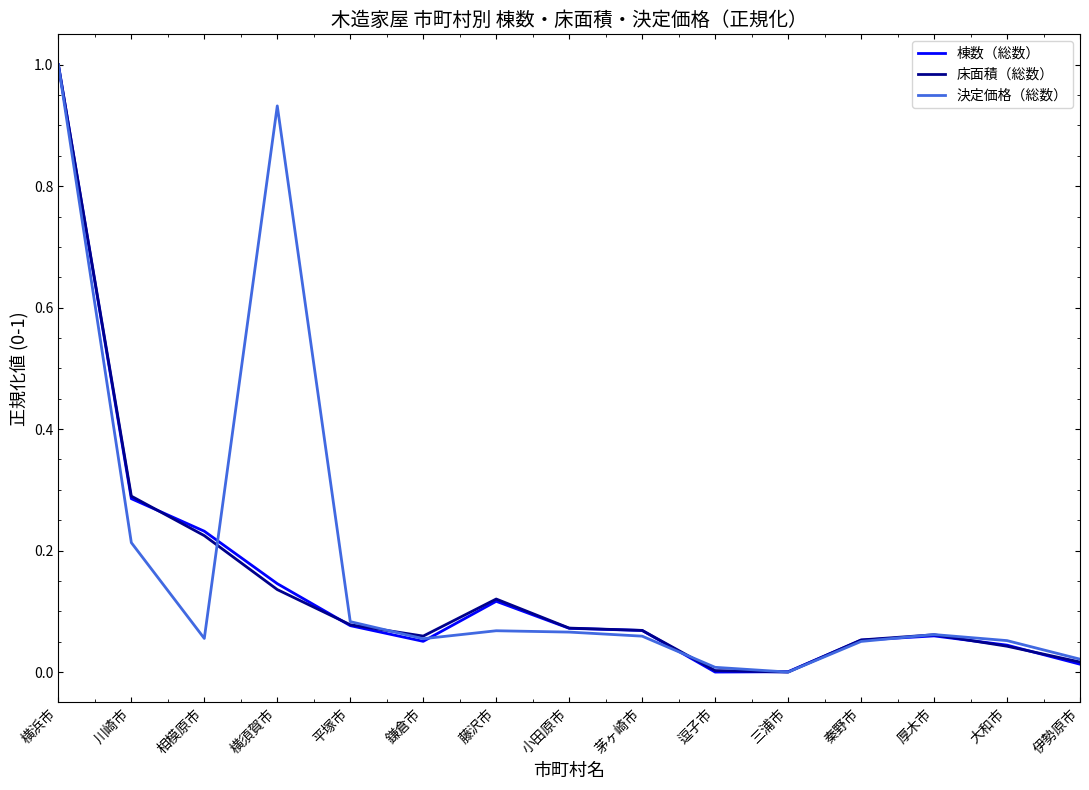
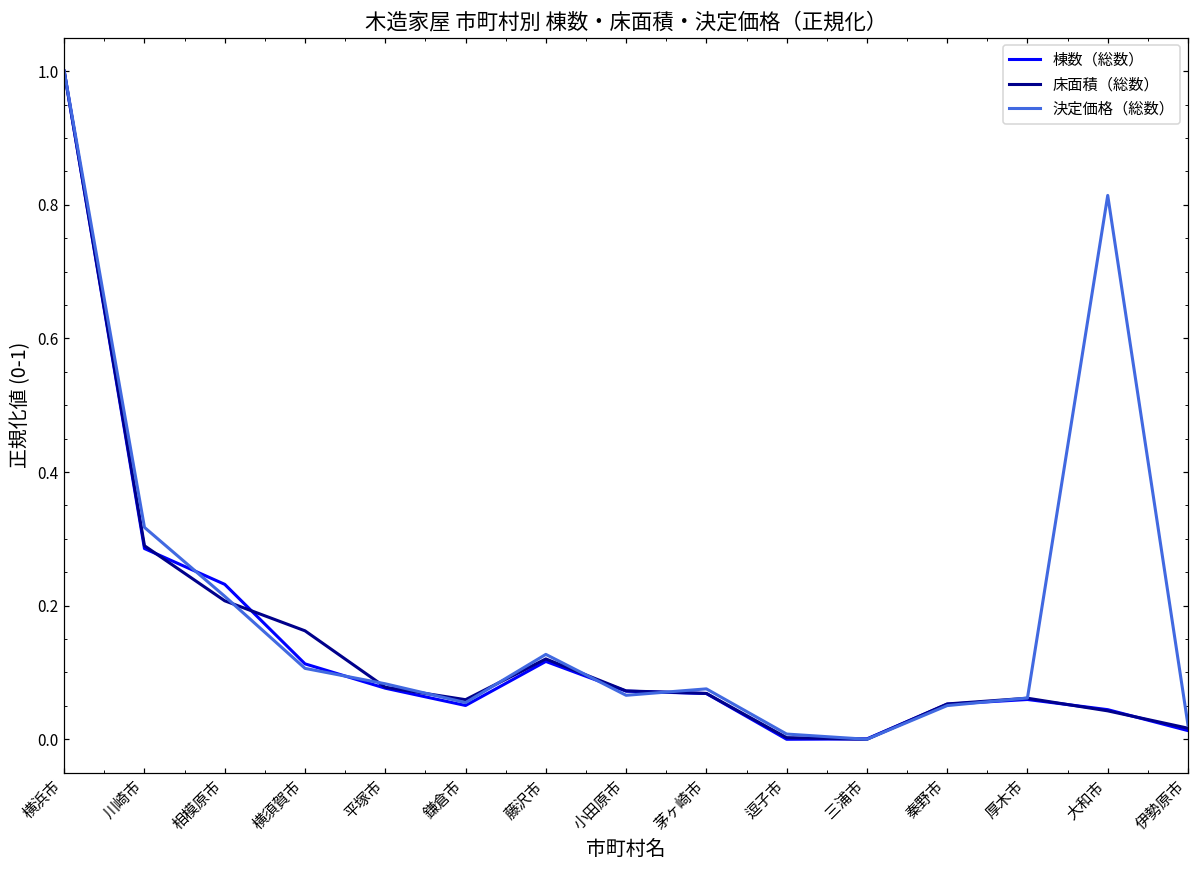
決定価格（総数）, 川崎市: 0.21 -> 0.32
床面積（総数）, 相模原市: 0.22 -> 0.21
決定価格（総数）, 相模原市: 0.06 -> 0.21
棟数（総数）, 横須賀市: 0.15 -> 0.11
床面積（総数）, 横須賀市: 0.14 -> 0.16
決定価格（総数）, 横須賀市: 0.93 -> 0.11
決定価格（総数）, 藤沢市: 0.07 -> 0.13
決定価格（総数）, 茅ヶ崎市: 0.06 -> 0.08
決定価格（総数）, 大和市: 0.05 -> 0.81
